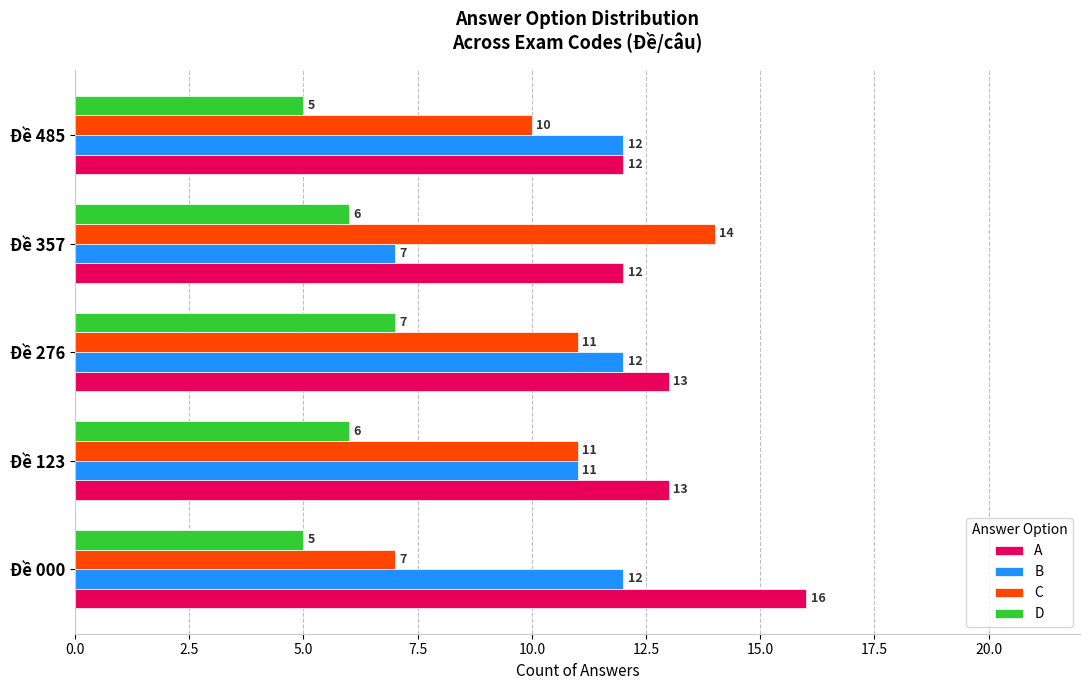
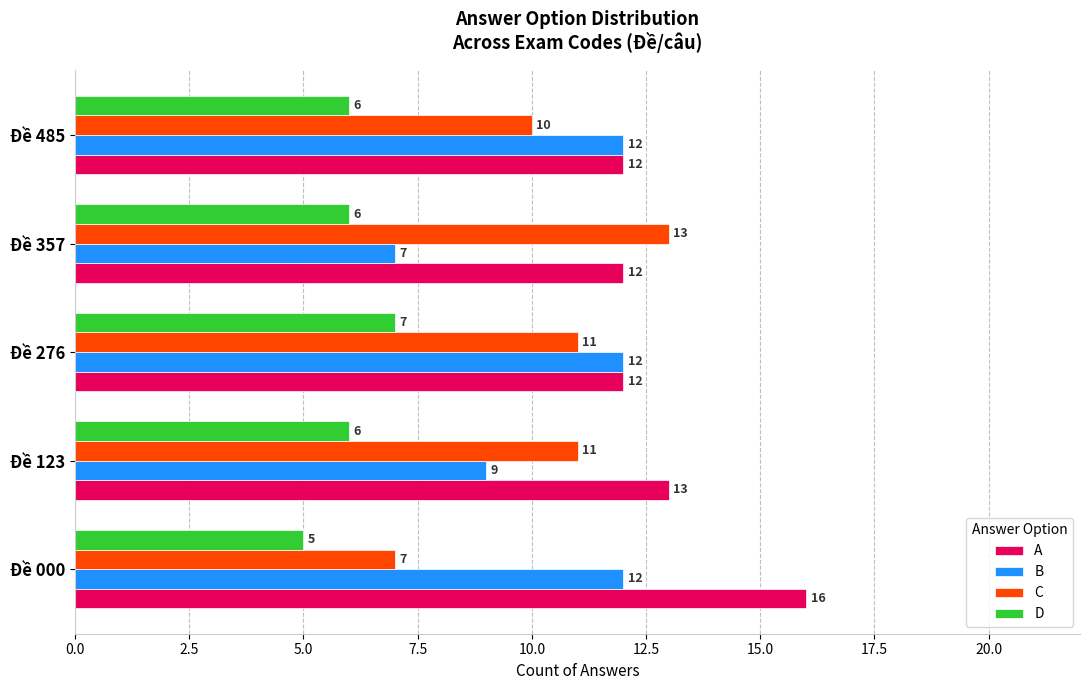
D, Đề 485: 5 -> 6
C, Đề 357: 14 -> 13
A, Đề 276: 13 -> 12
B, Đề 123: 11 -> 9
